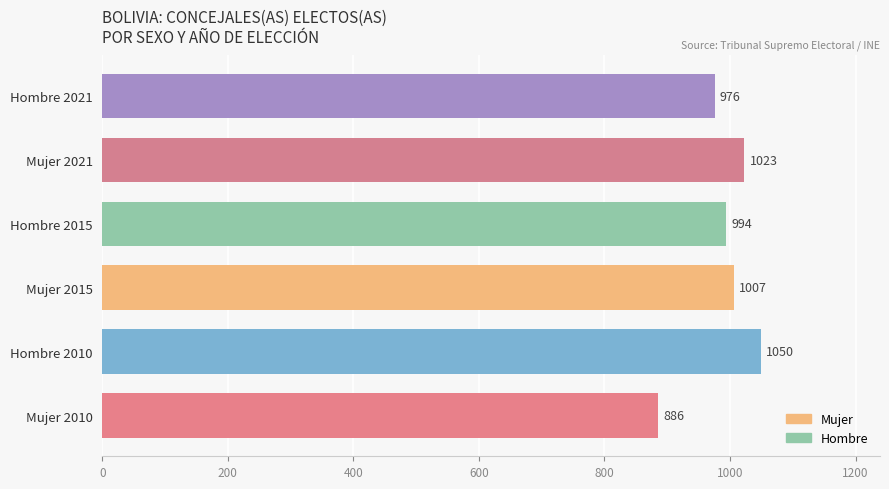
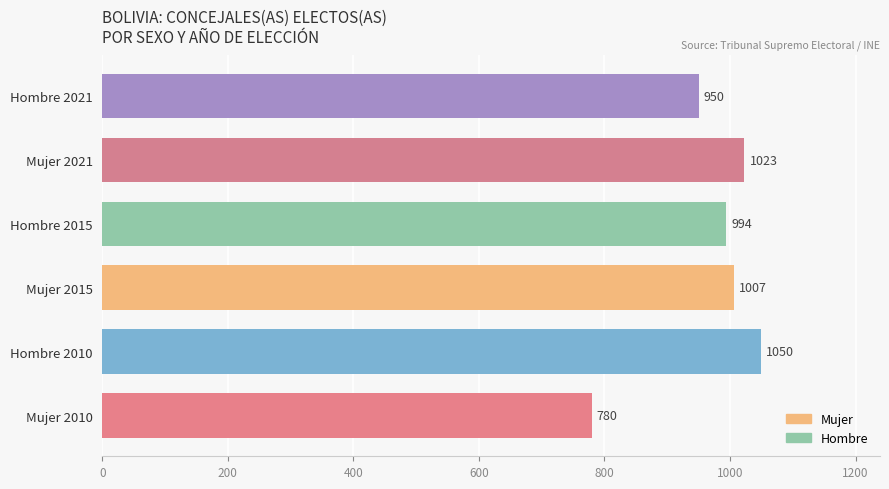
Hombre 2021: 976 -> 950
Mujer 2010: 886 -> 780
